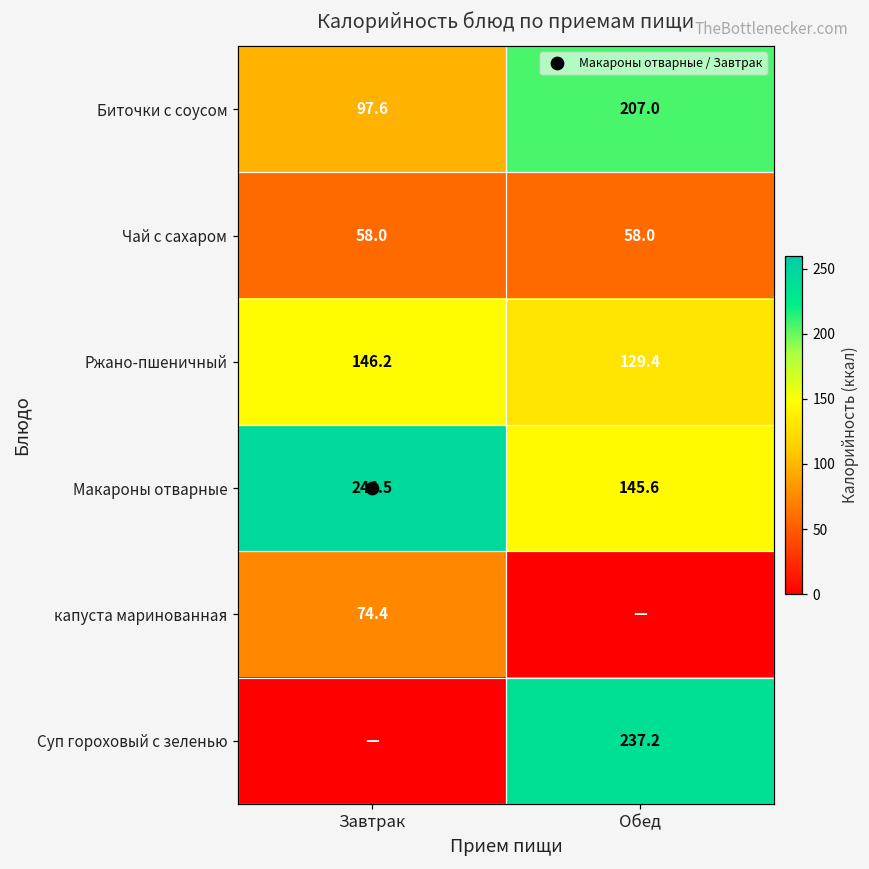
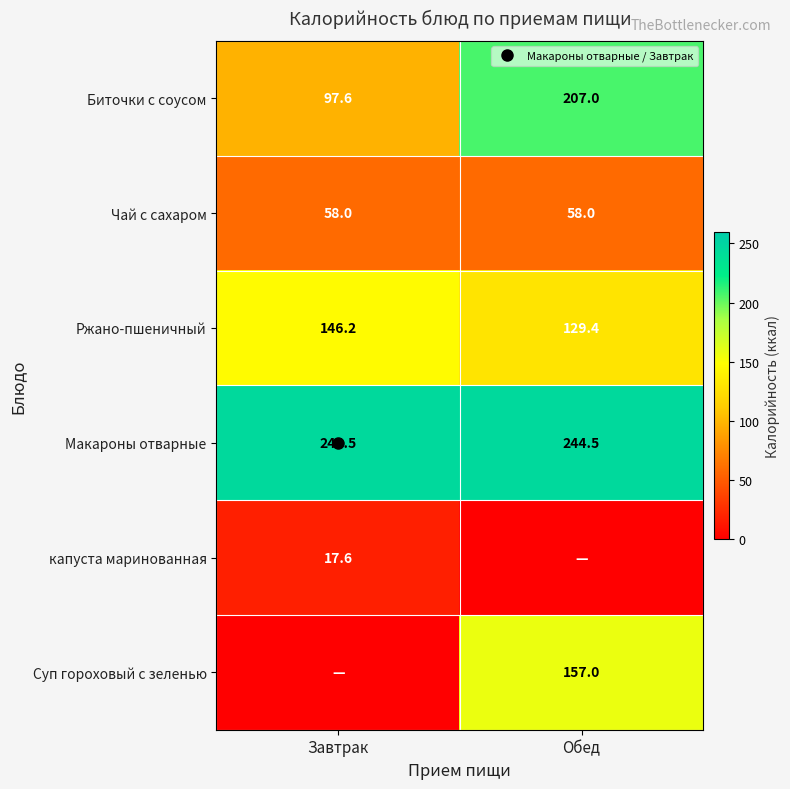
Макароны отварные, Обед: 145.6 -> 244.5
капуста маринованная, Завтрак: 74.4 -> 17.6
Суп гороховый с зеленью, Обед: 237.2 -> 157.0
